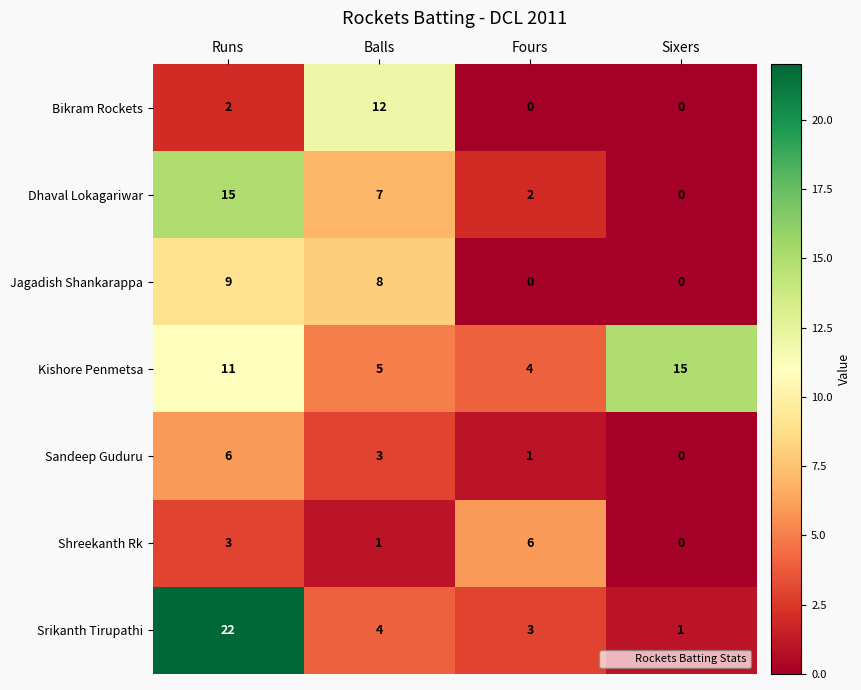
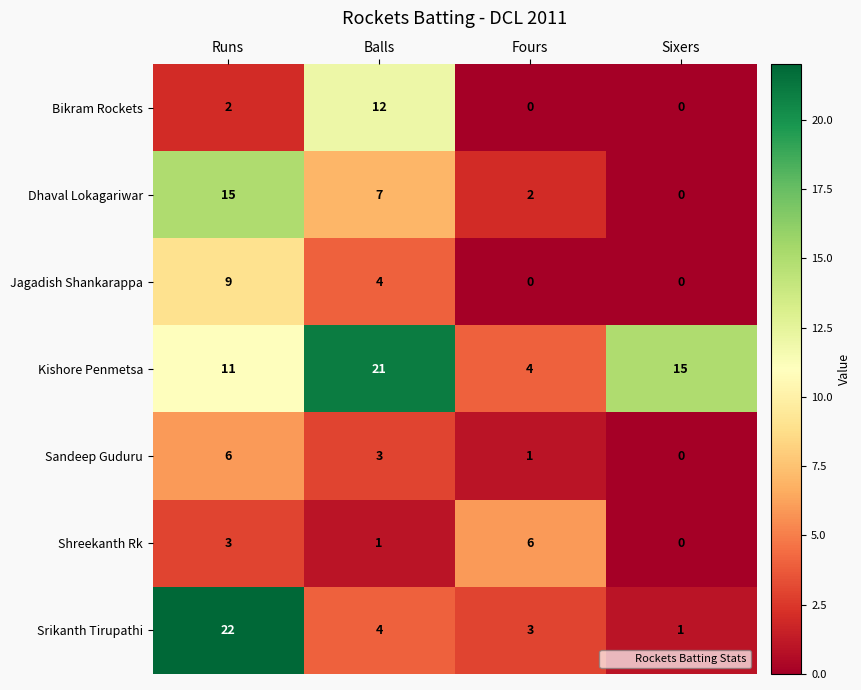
Jagadish Shankarappa, Balls: 8 -> 4
Kishore Penmetsa, Balls: 5 -> 21
